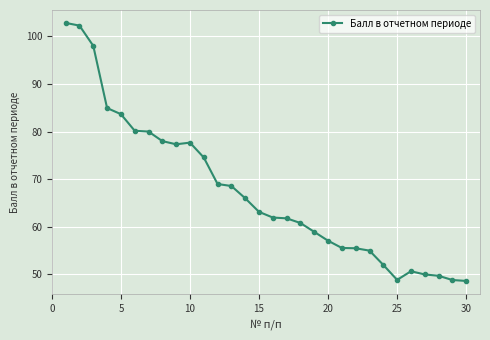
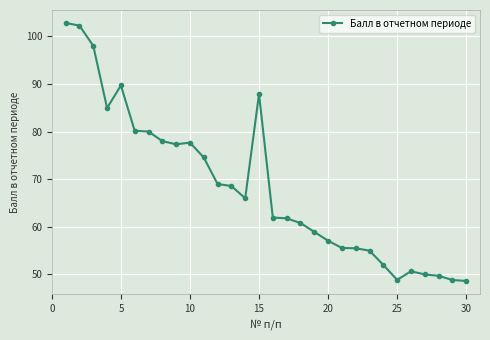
5: 84 -> 90
15: 63 -> 88
